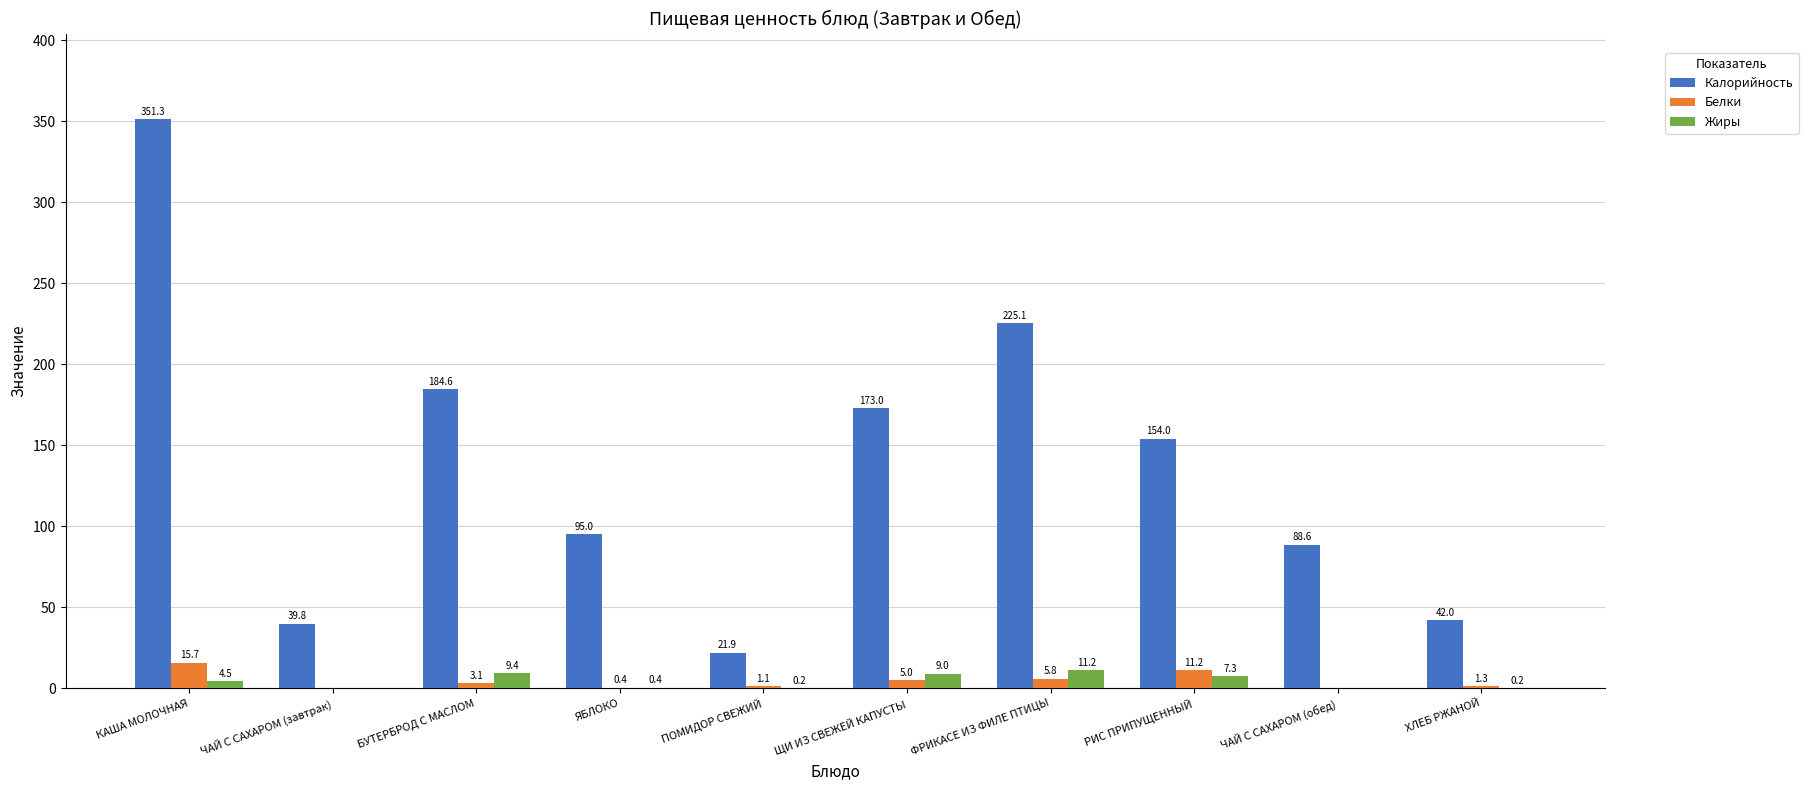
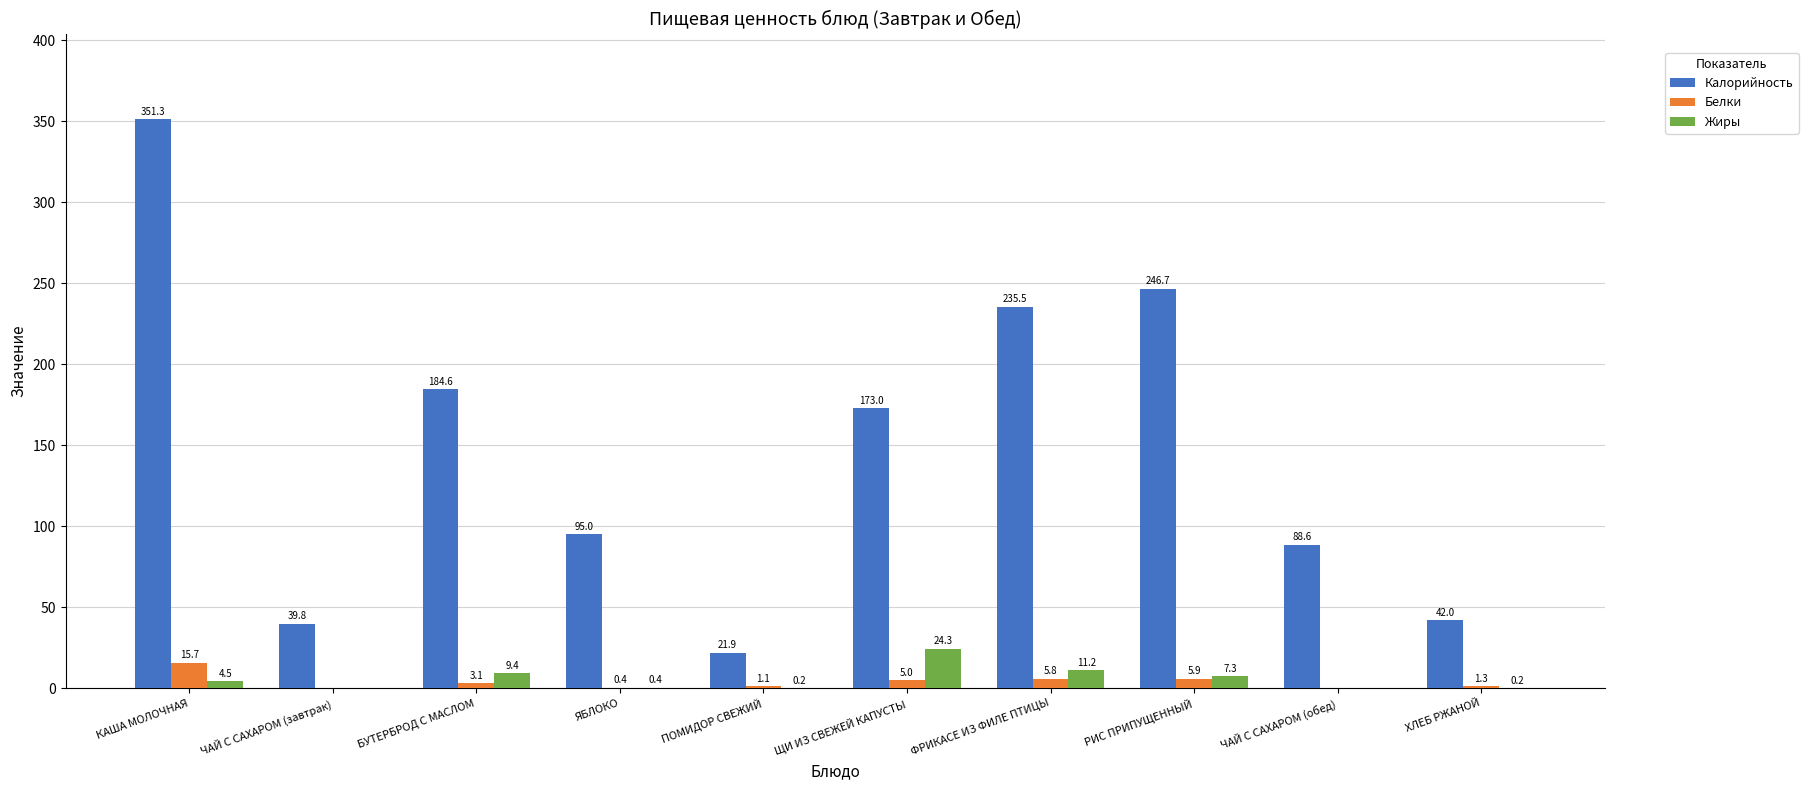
Жиры, ЩИ ИЗ СВЕЖЕЙ КАПУСТЫ: 9.0 -> 24.3
Калорийность, ФРИКАСЕ ИЗ ФИЛЕ ПТИЦЫ: 225.1 -> 235.5
Калорийность, РИС ПРИПУЩЕННЫЙ: 154.0 -> 246.7
Белки, РИС ПРИПУЩЕННЫЙ: 11.2 -> 5.9
